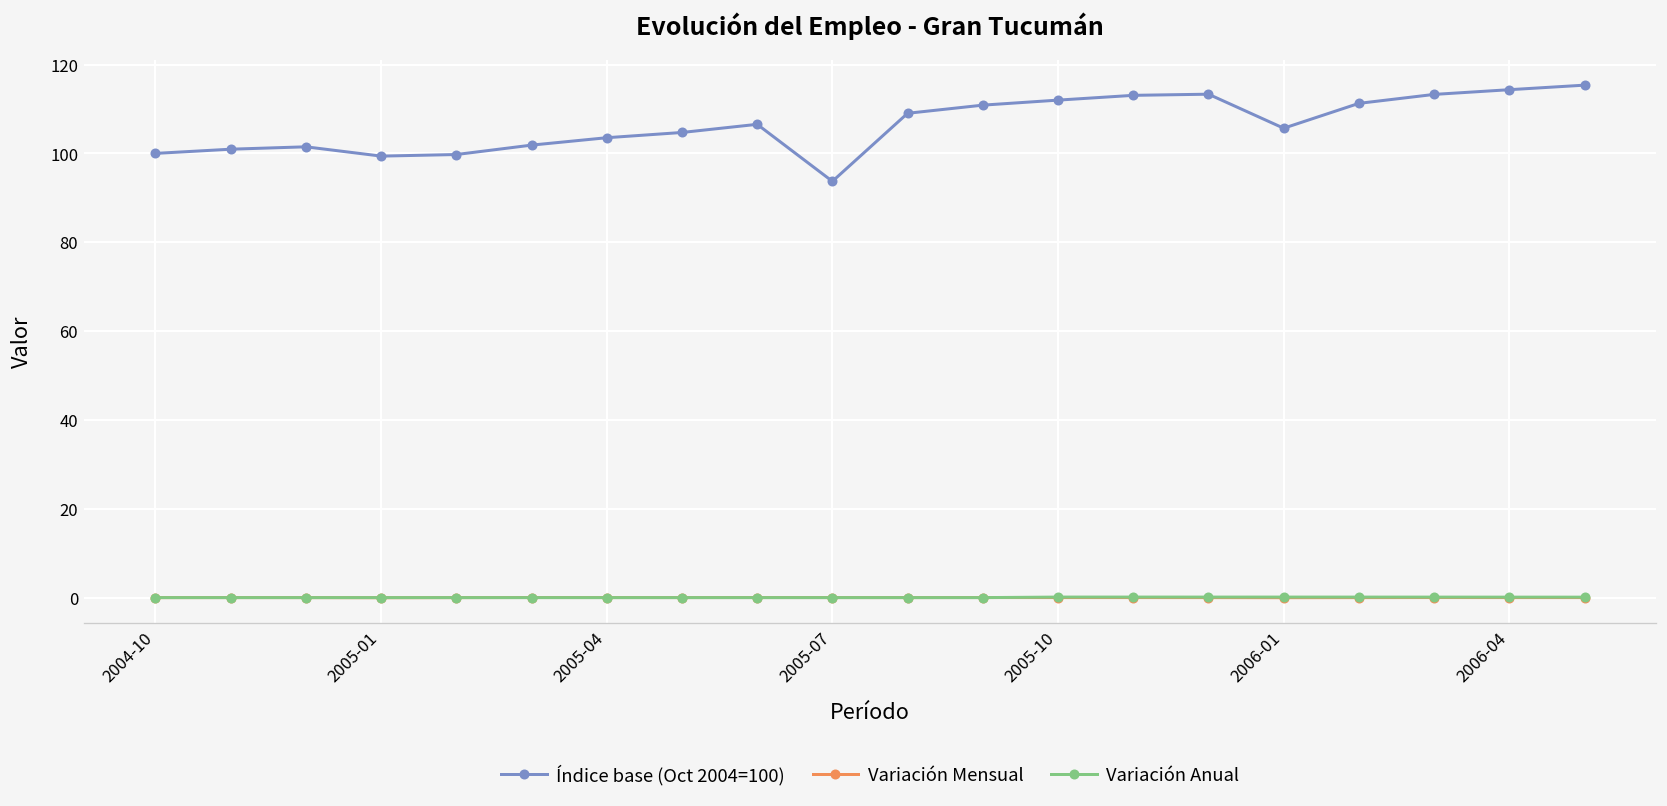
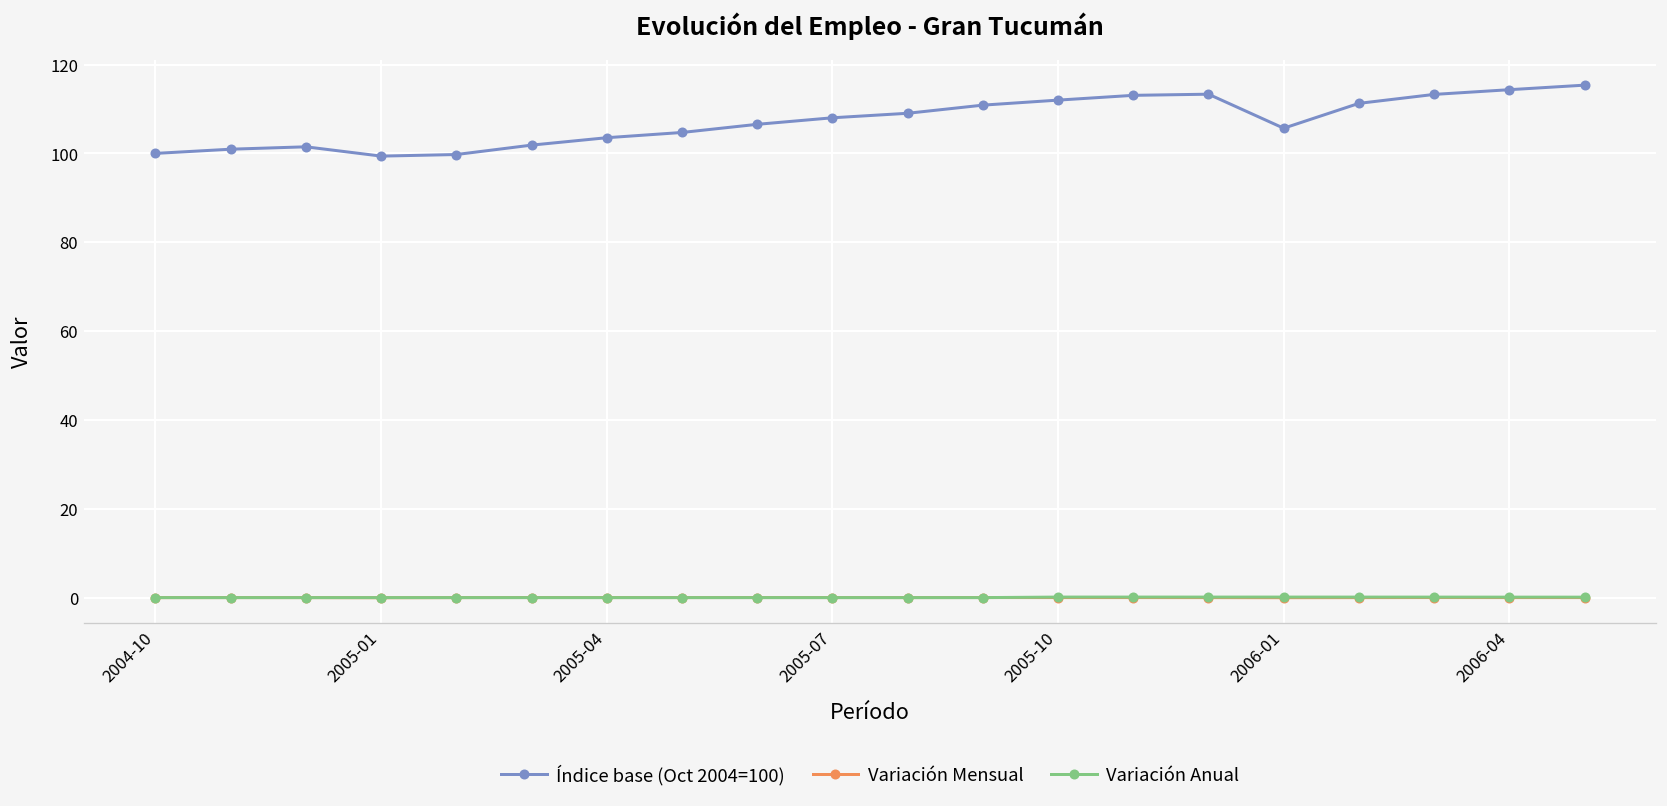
Índice base (Oct 2004=100), 2005-07: 94 -> 108
